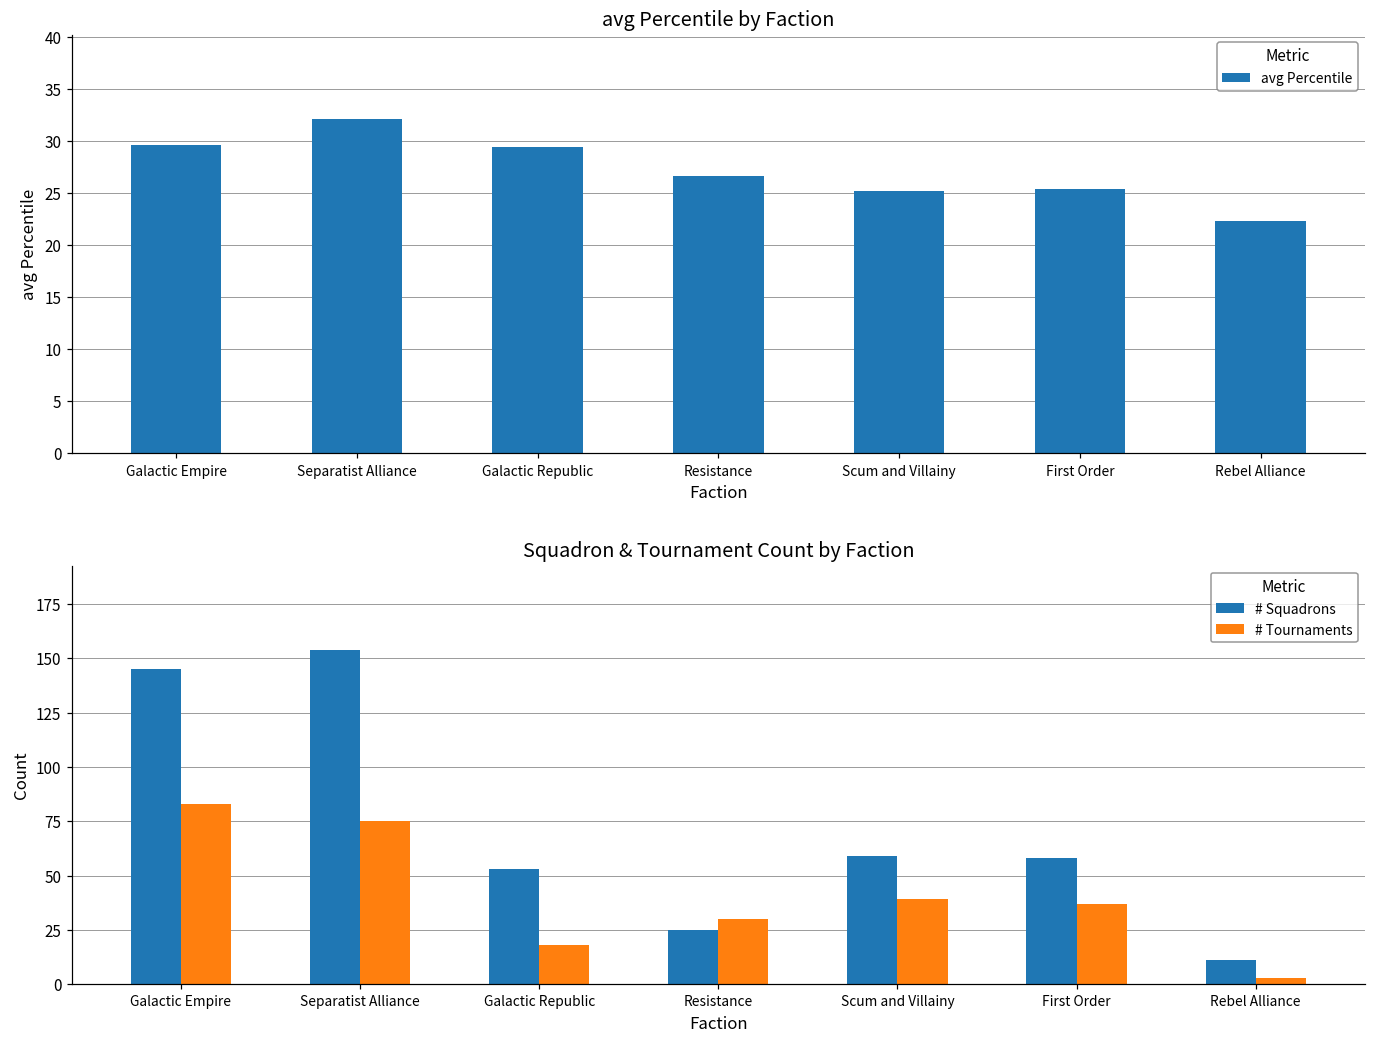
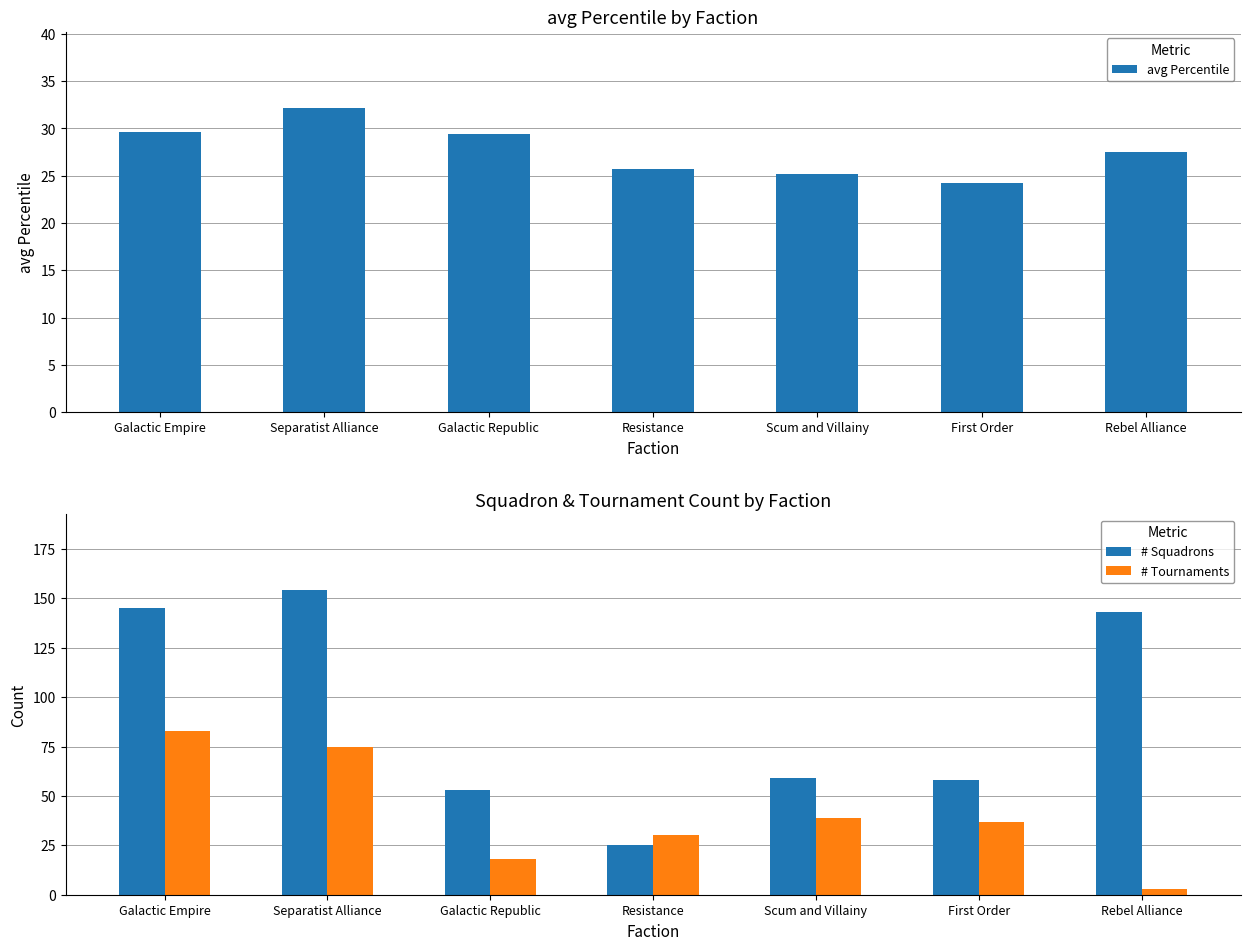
avg Percentile by Faction, Resistance: 27 -> 26
avg Percentile by Faction, First Order: 25 -> 24
avg Percentile by Faction, Rebel Alliance: 22 -> 28
Squadron & Tournament Count by Faction, # Squadrons, Rebel Alliance: 11 -> 143
